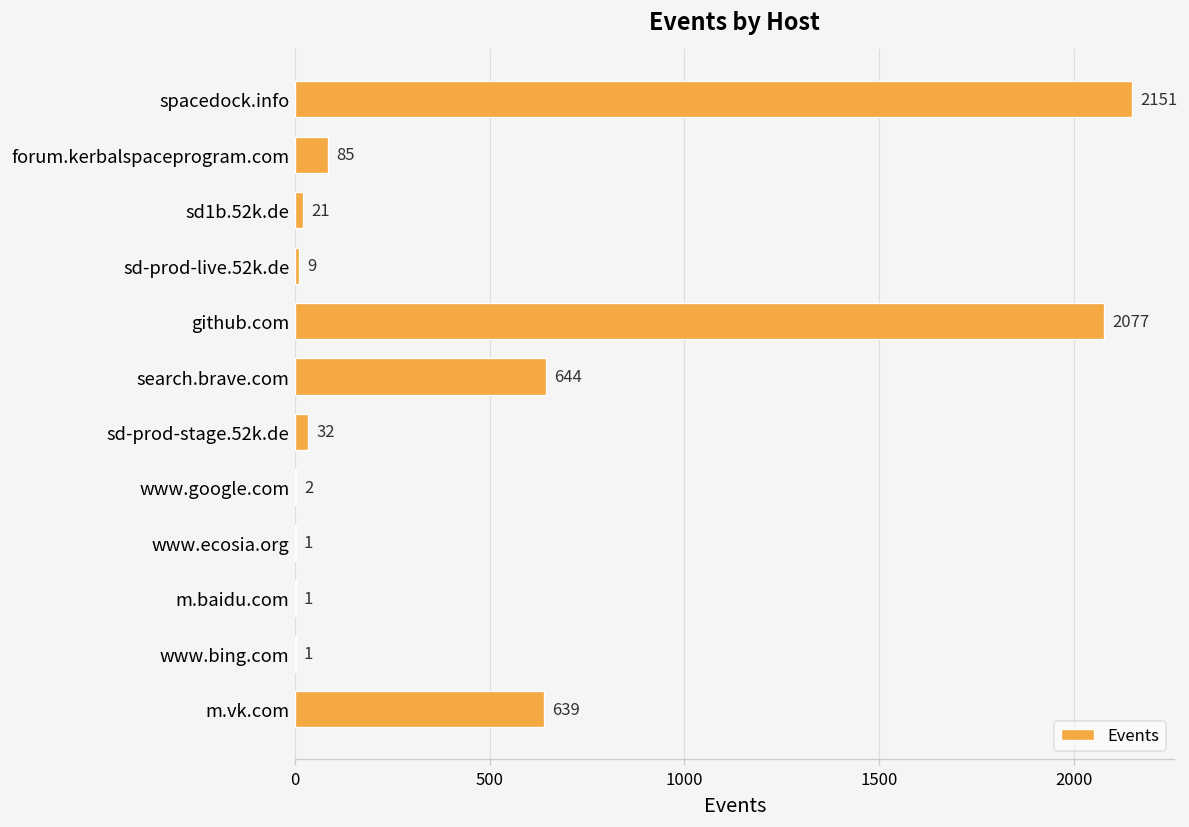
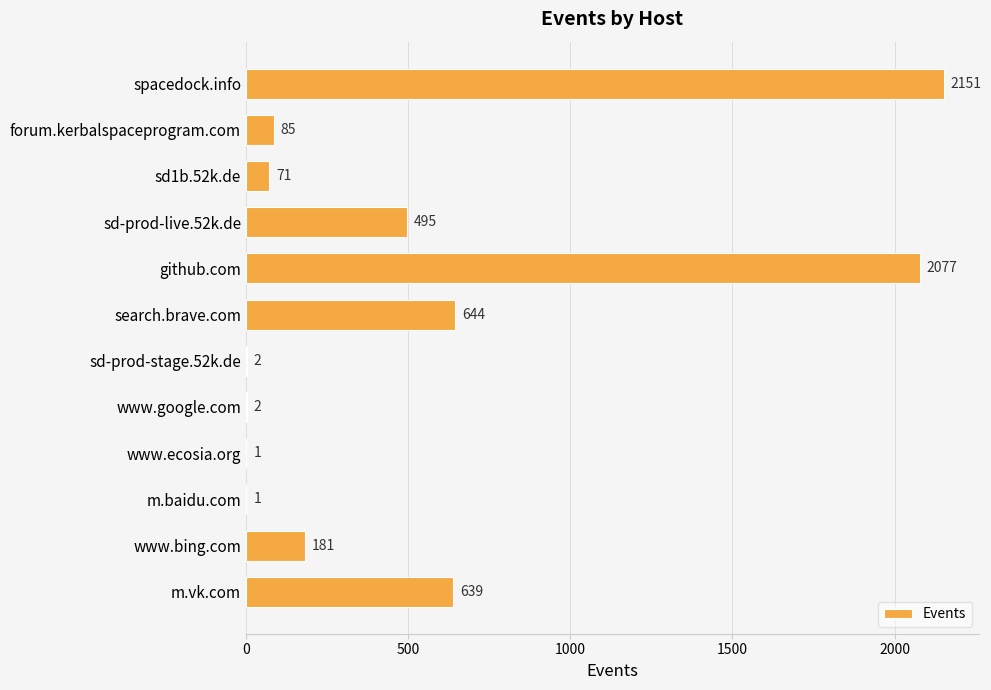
sd1b.52k.de: 21 -> 71
sd-prod-live.52k.de: 9 -> 495
sd-prod-stage.52k.de: 32 -> 2
www.bing.com: 1 -> 181
